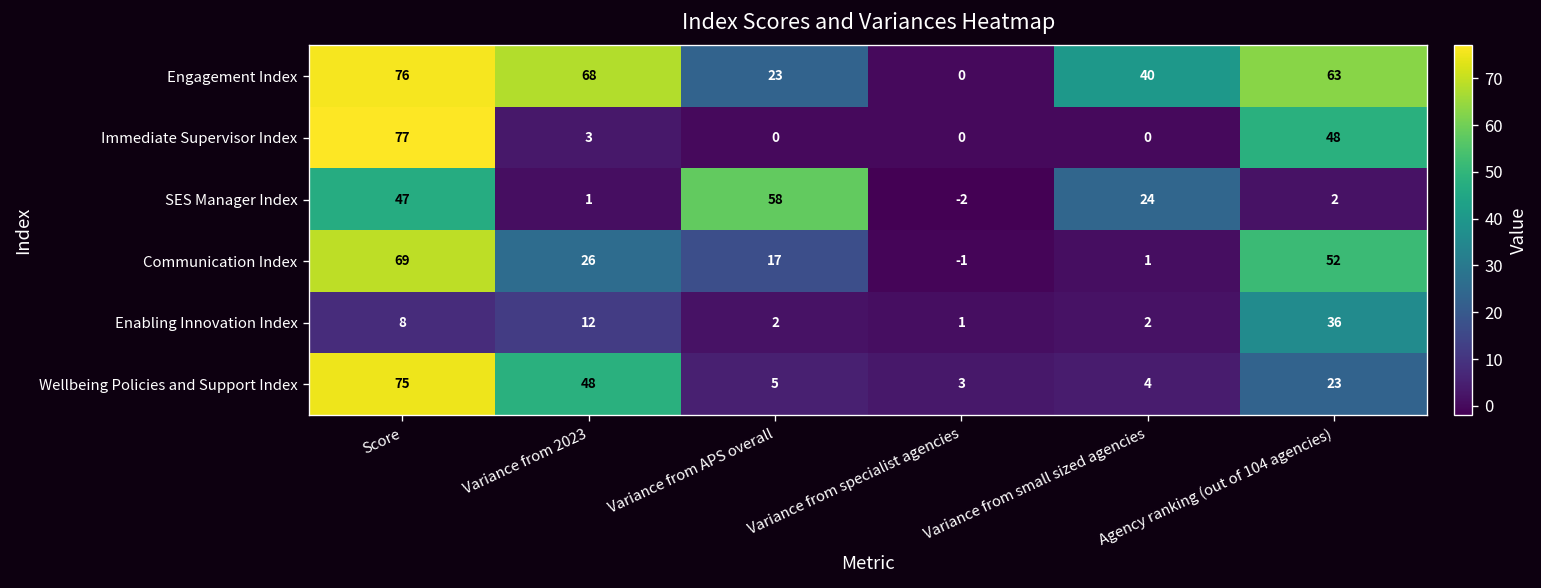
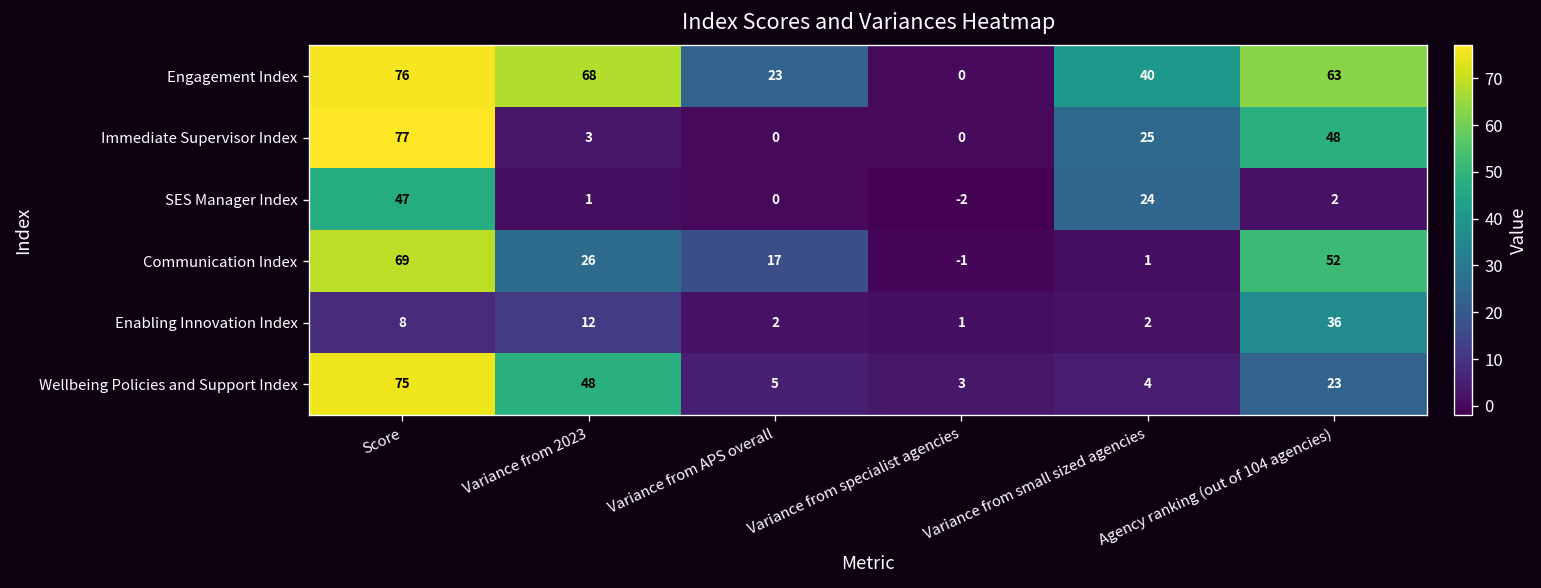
Immediate Supervisor Index, Variance from small sized agencies: 0 -> 25
SES Manager Index, Variance from APS overall: 58 -> 0
